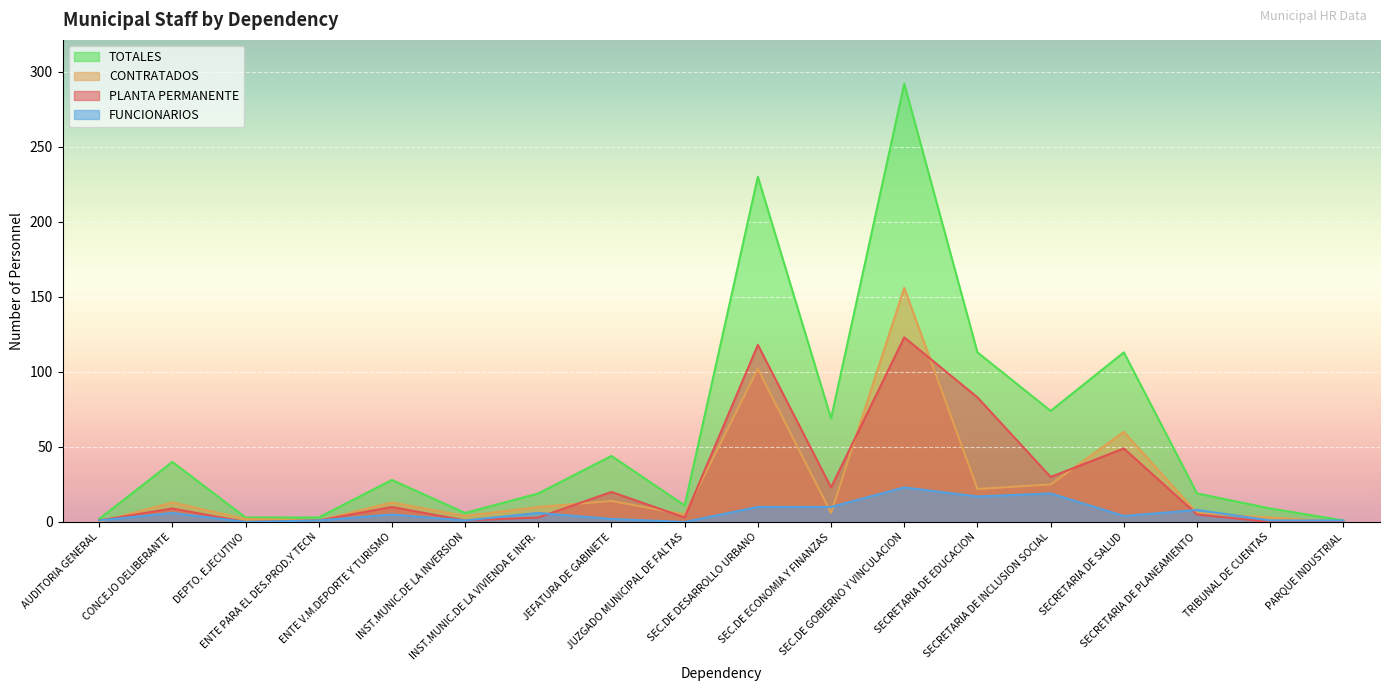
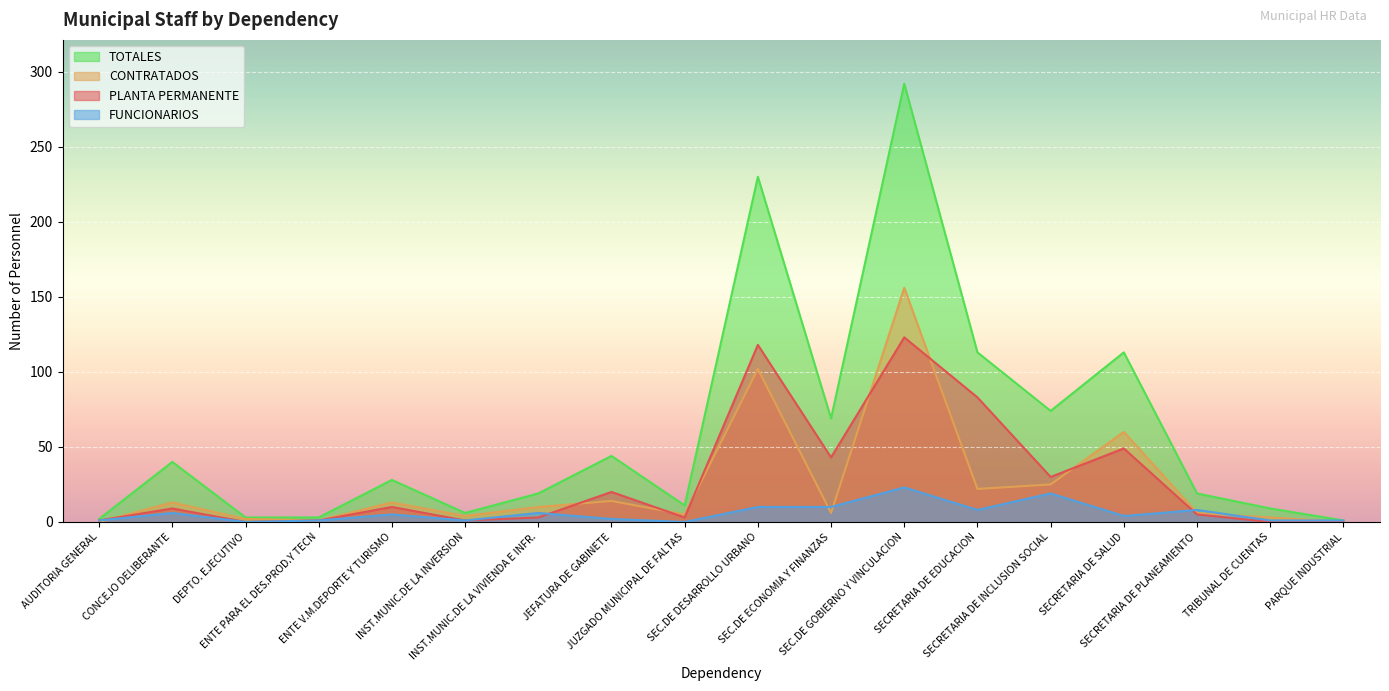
PLANTA PERMANENTE, SEC.DE ECONOMIA Y FINANZAS: 23 -> 43
FUNCIONARIOS, SECRETARIA DE EDUCACION: 17 -> 8
